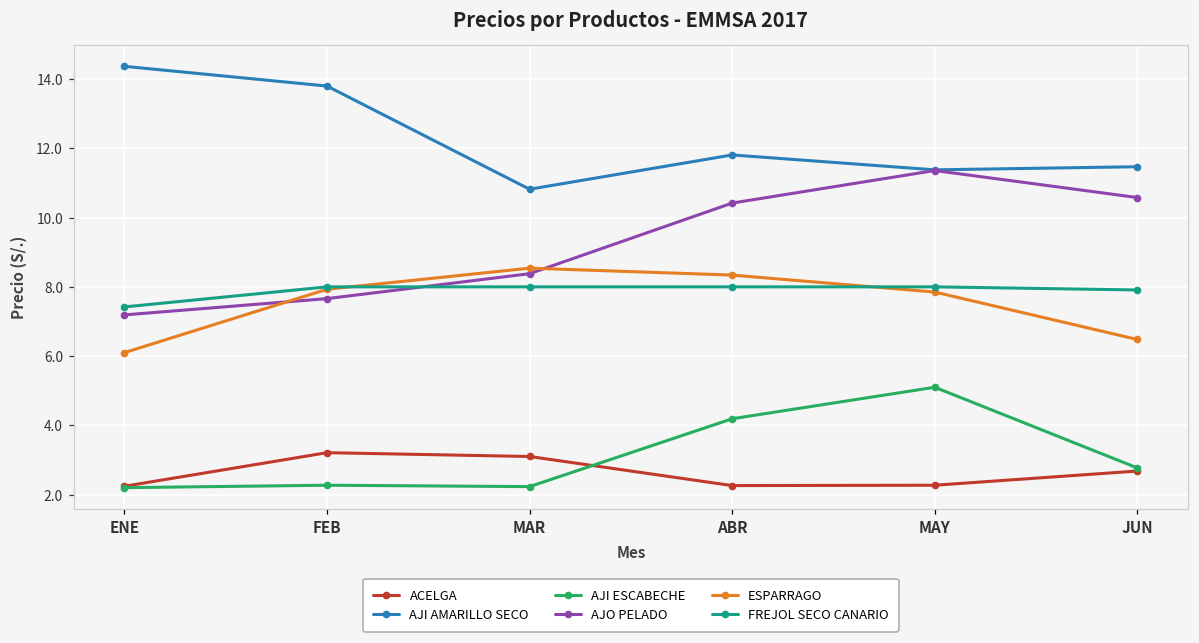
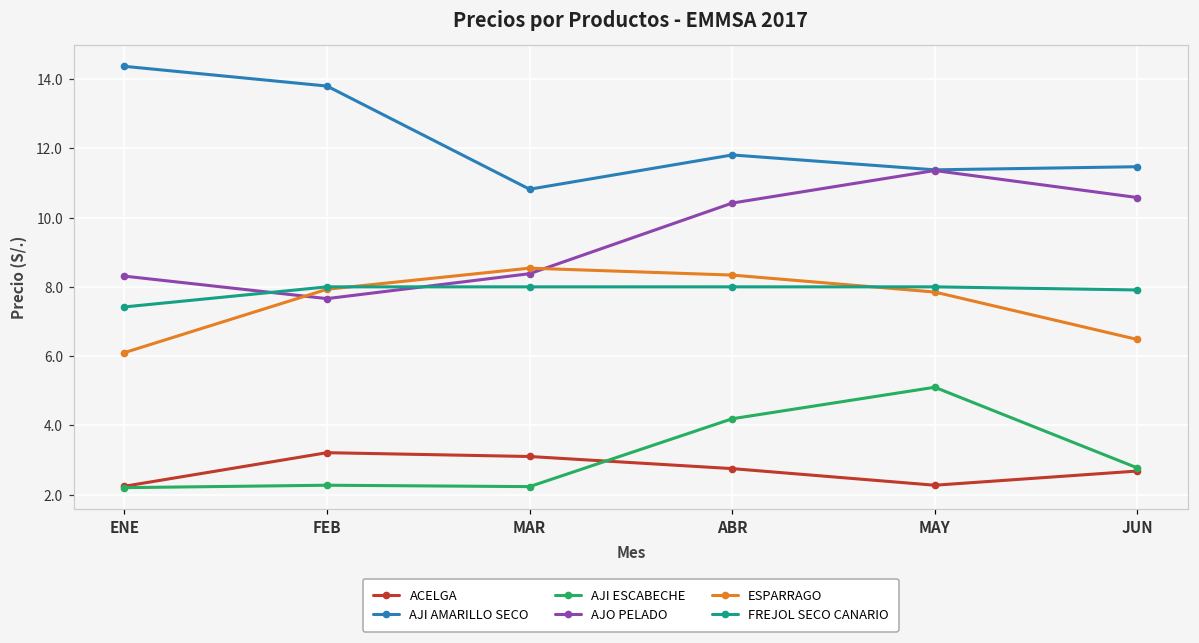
AJO PELADO, ENE: 7.2 -> 8.3
ACELGA, ABR: 2.3 -> 2.8
